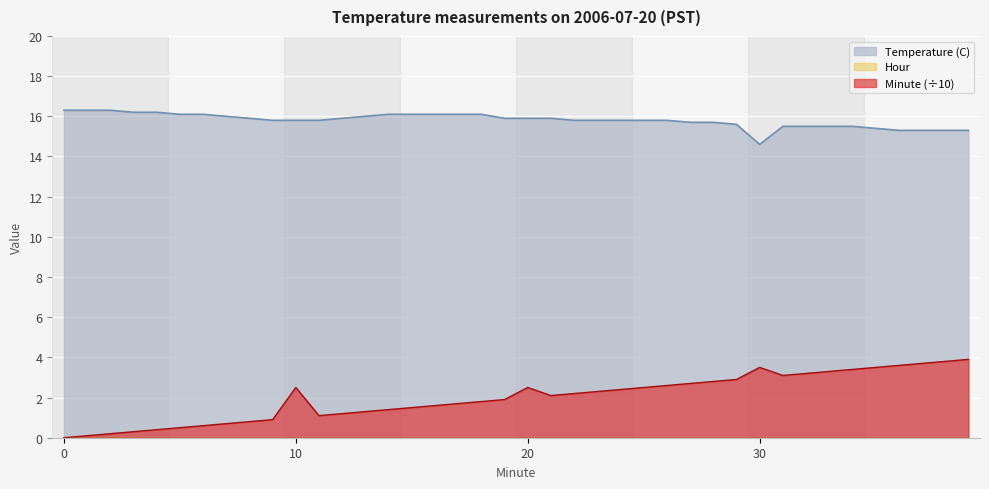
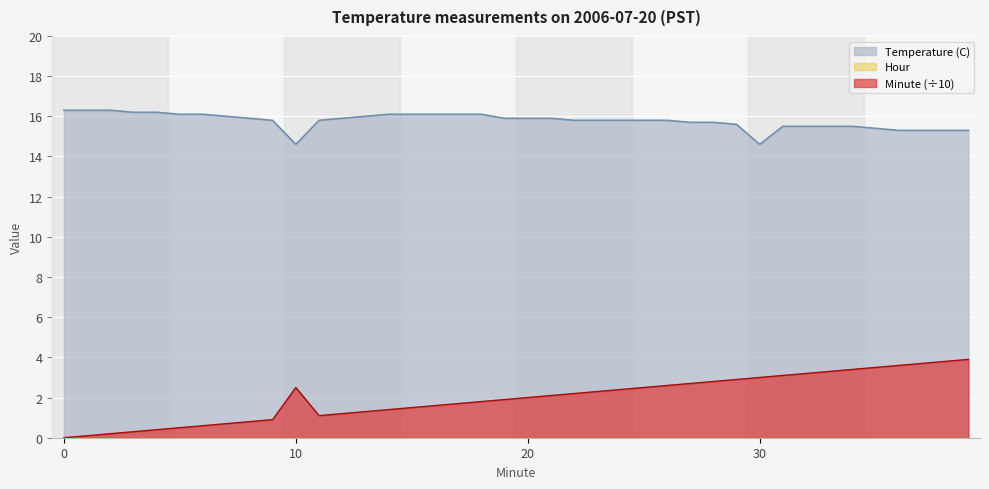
Temperature (C), 10: 15.8 -> 14.6
Minute (÷10), 20: 2.5 -> 2.0
Minute (÷10), 30: 3.5 -> 3.0
